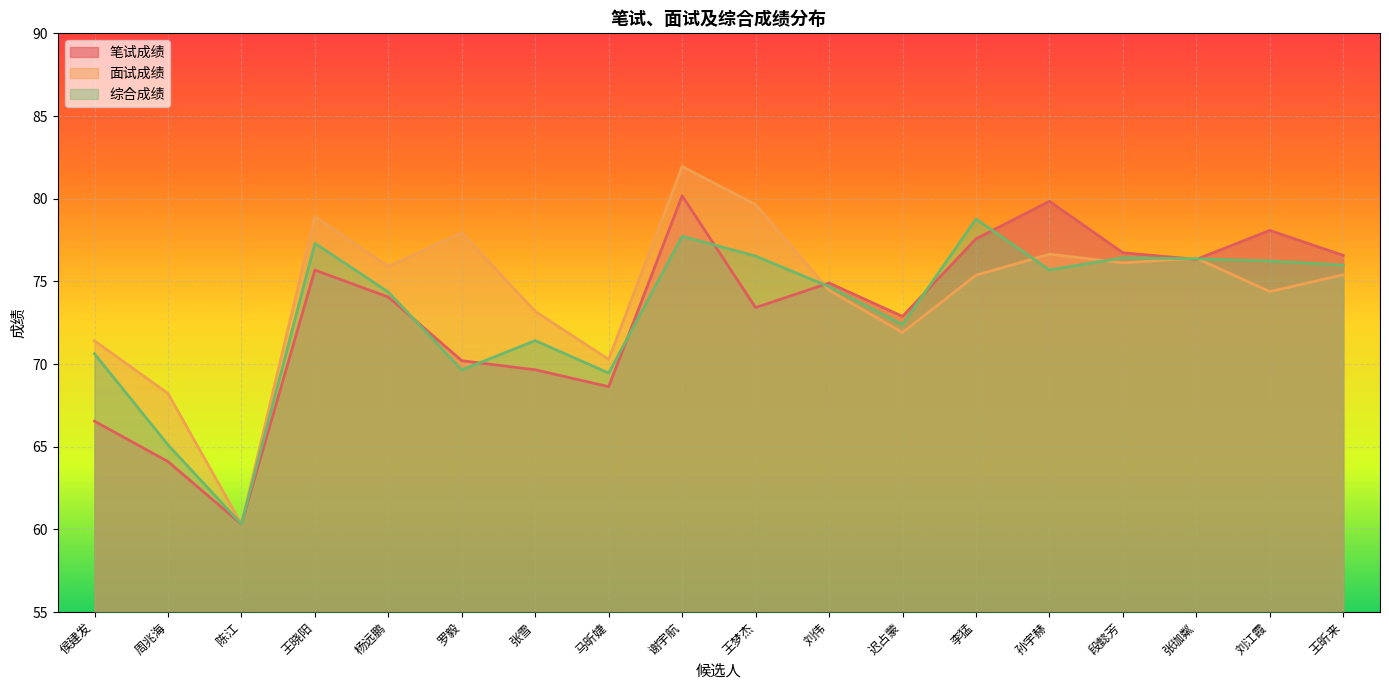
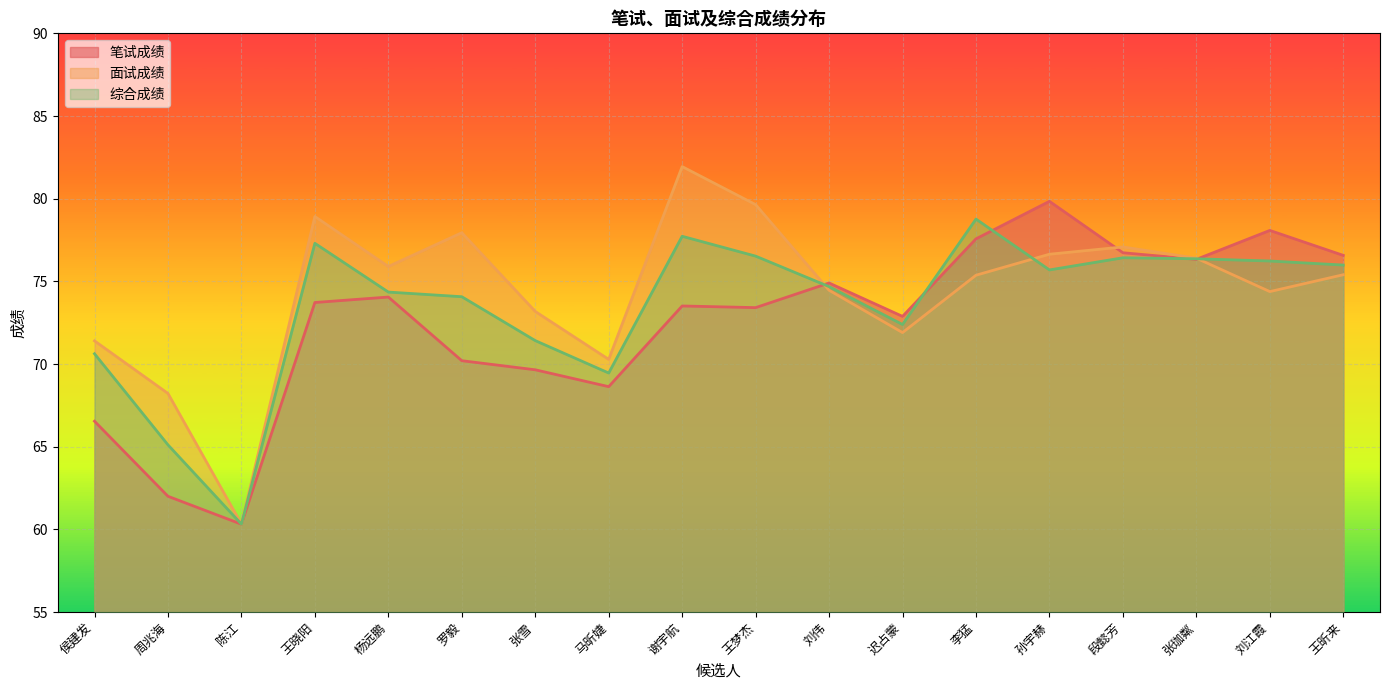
笔试成绩, 周兆海: 64.1 -> 62.0
笔试成绩, 王晓阳: 75.7 -> 73.7
综合成绩, 罗毅: 69.6 -> 74.1
笔试成绩, 谢宇航: 80.2 -> 73.5
面试成绩, 段懿芳: 76.1 -> 77.1
